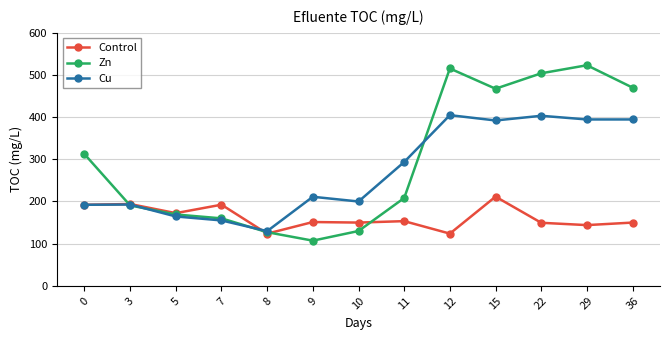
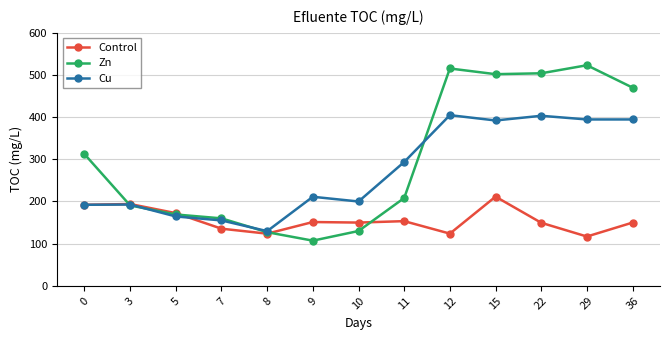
Control, 7: 190 -> 140
Zn, 15: 470 -> 500
Control, 29: 140 -> 120
